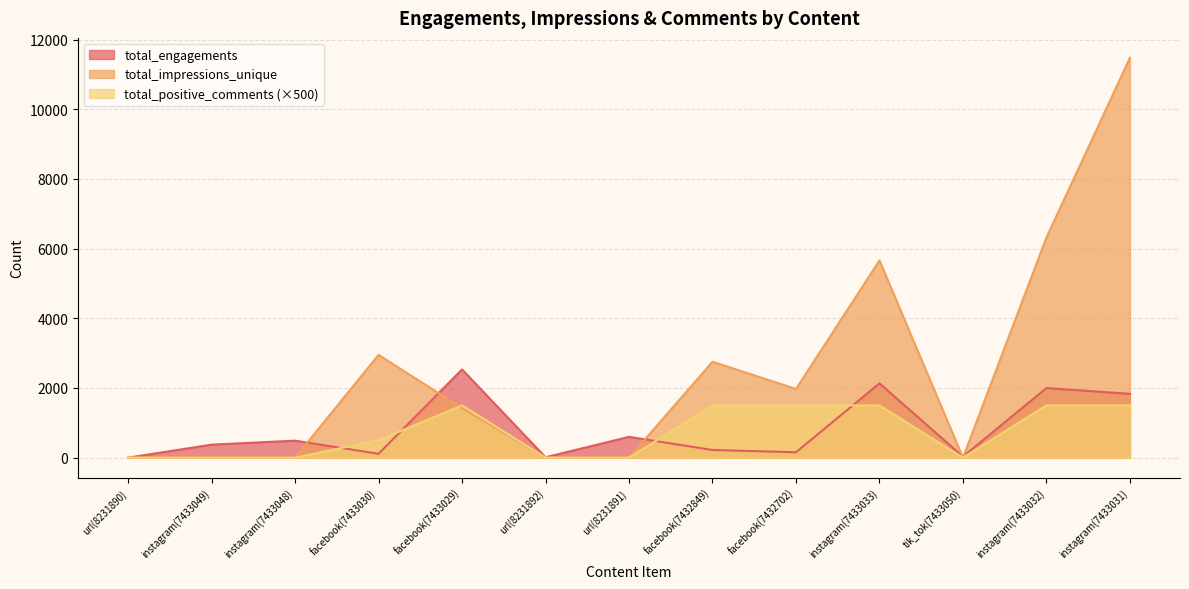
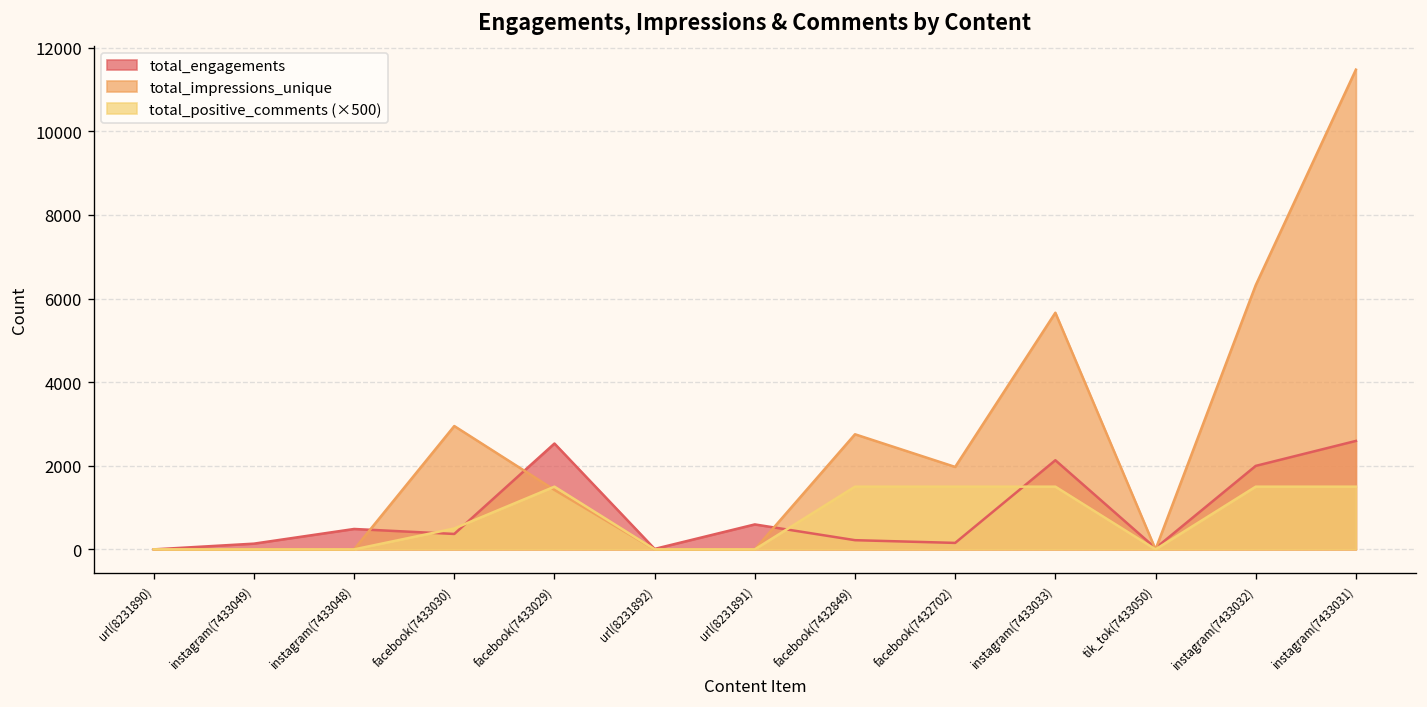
total_engagements, instagram(7433049): 400 -> 100
total_engagements, facebook(7433030): 100 -> 400
total_engagements, instagram(7433031): 1800 -> 2600
